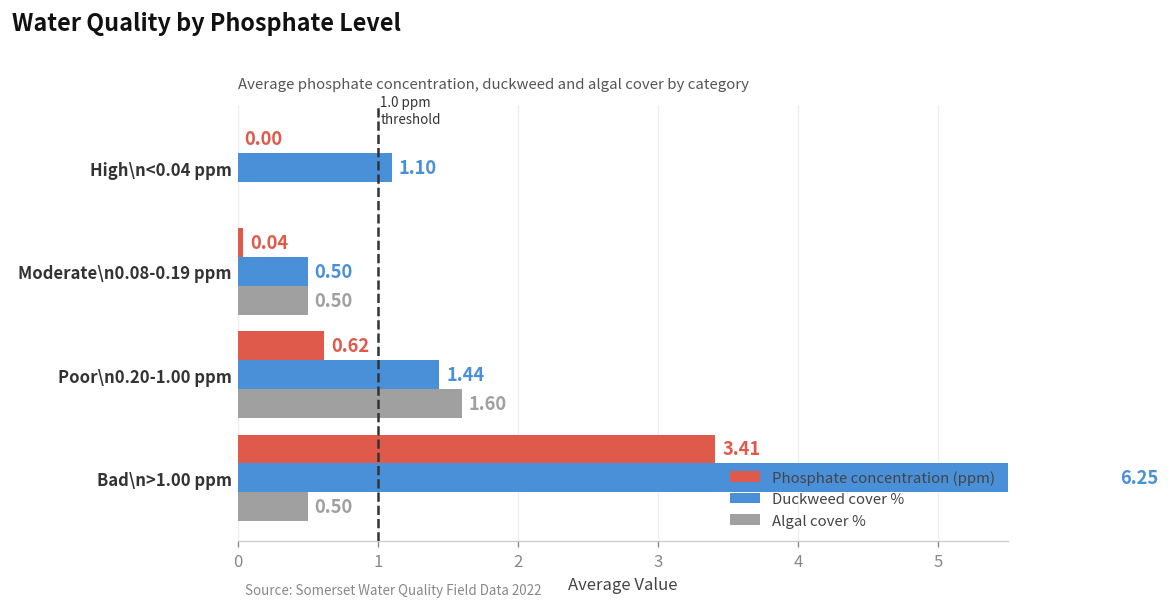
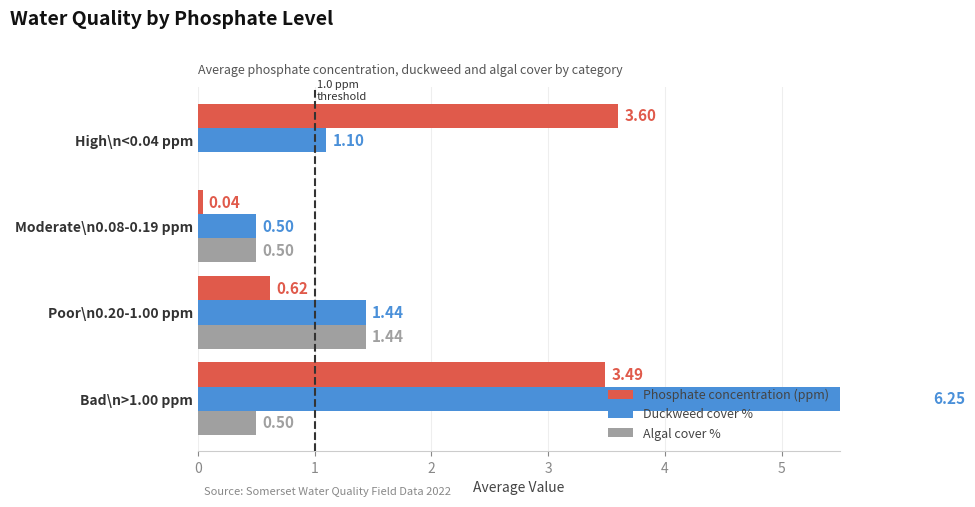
Phosphate concentration (ppm), High\n<0.04 ppm: 0.00 -> 3.60
Algal cover %, Poor\n0.20-1.00 ppm: 1.60 -> 1.44
Phosphate concentration (ppm), Bad\n>1.00 ppm: 3.41 -> 3.49
